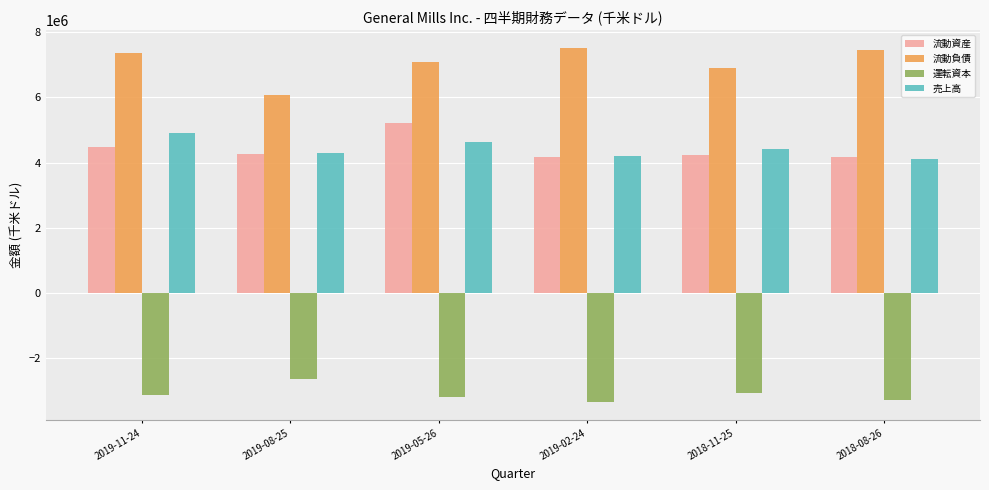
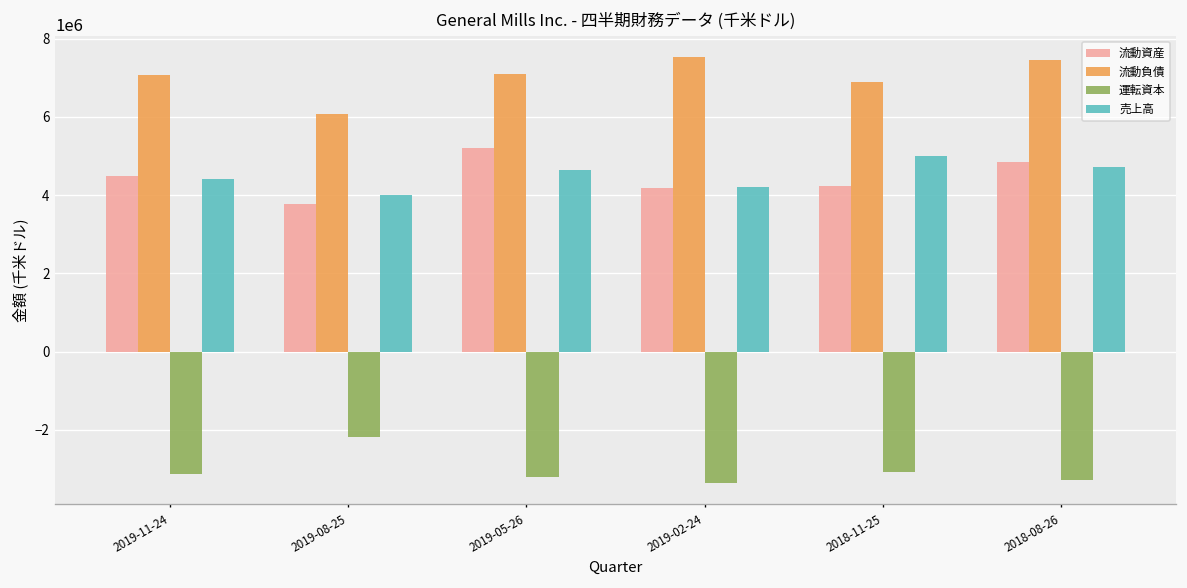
流動負債, 2019-11-24: 7400000 -> 7100000
売上高, 2019-11-24: 4900000 -> 4400000
流動資産, 2019-08-25: 4300000 -> 3800000
運転資本, 2019-08-25: -2600000 -> -2200000
売上高, 2019-08-25: 4300000 -> 4000000
売上高, 2018-11-25: 4400000 -> 5000000
流動資産, 2018-08-26: 4200000 -> 4800000
売上高, 2018-08-26: 4100000 -> 4700000
